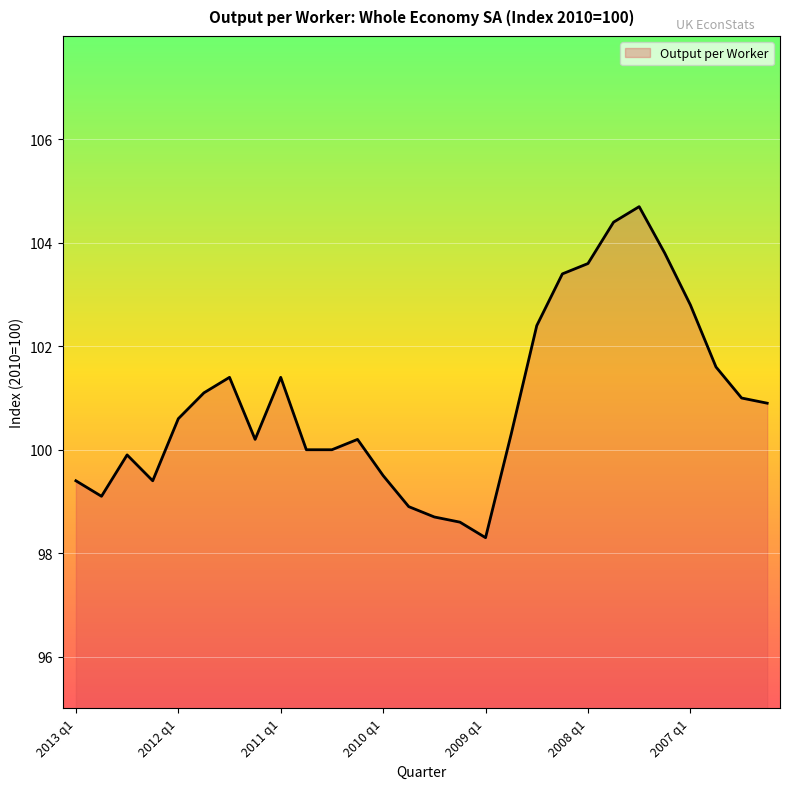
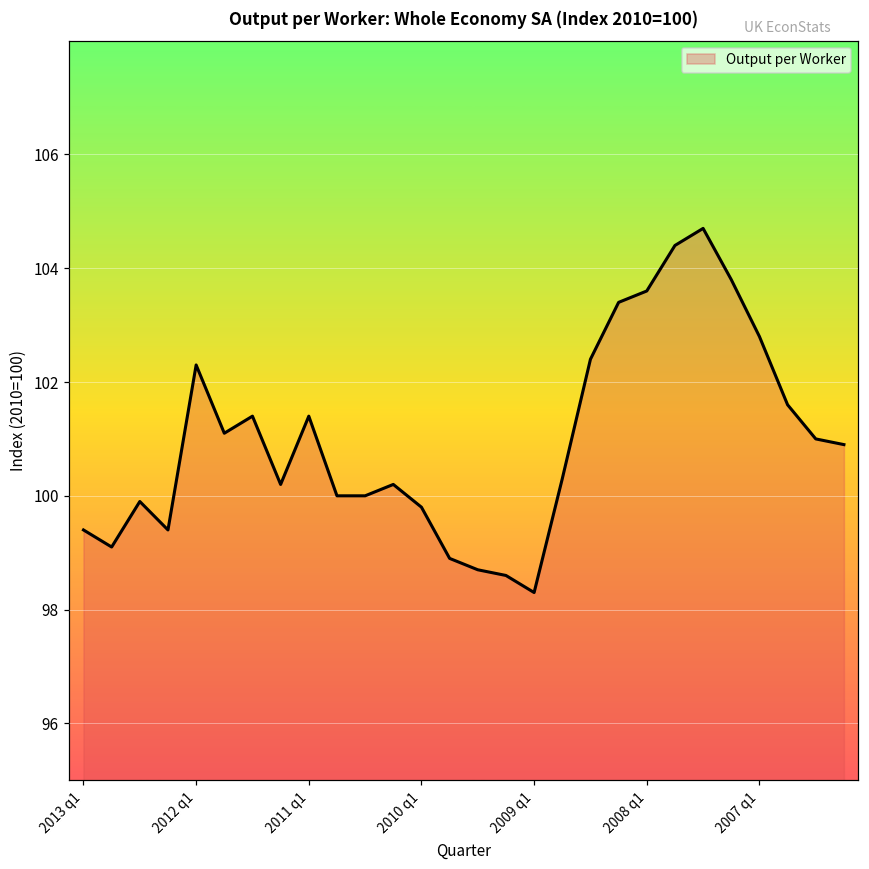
2012 q1: 100.6 -> 102.3
2010 q1: 99.5 -> 99.8
